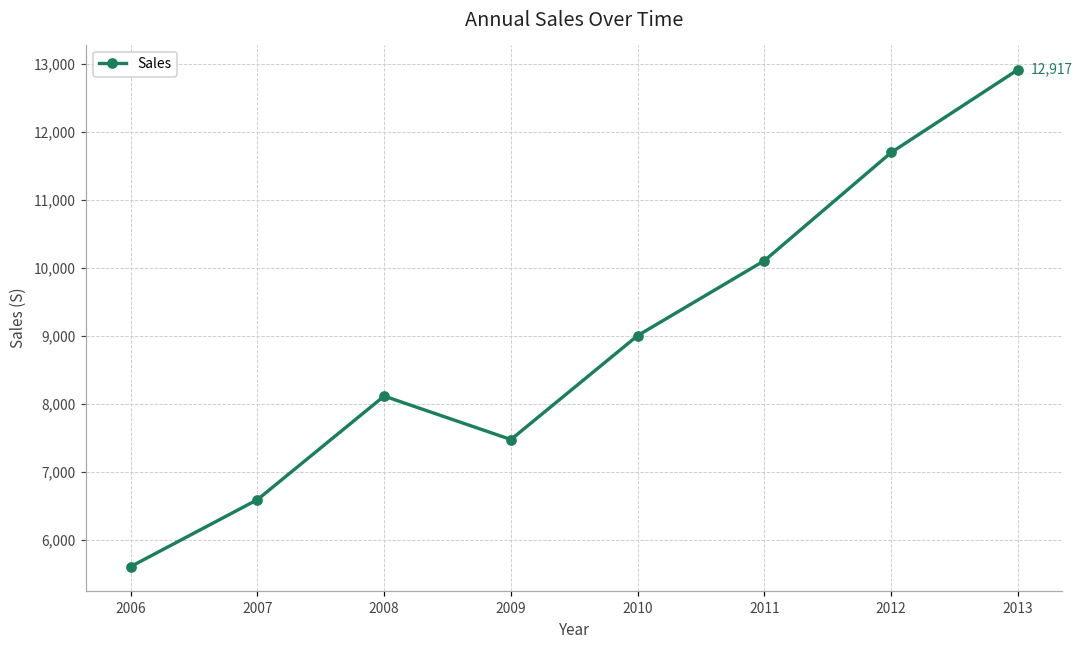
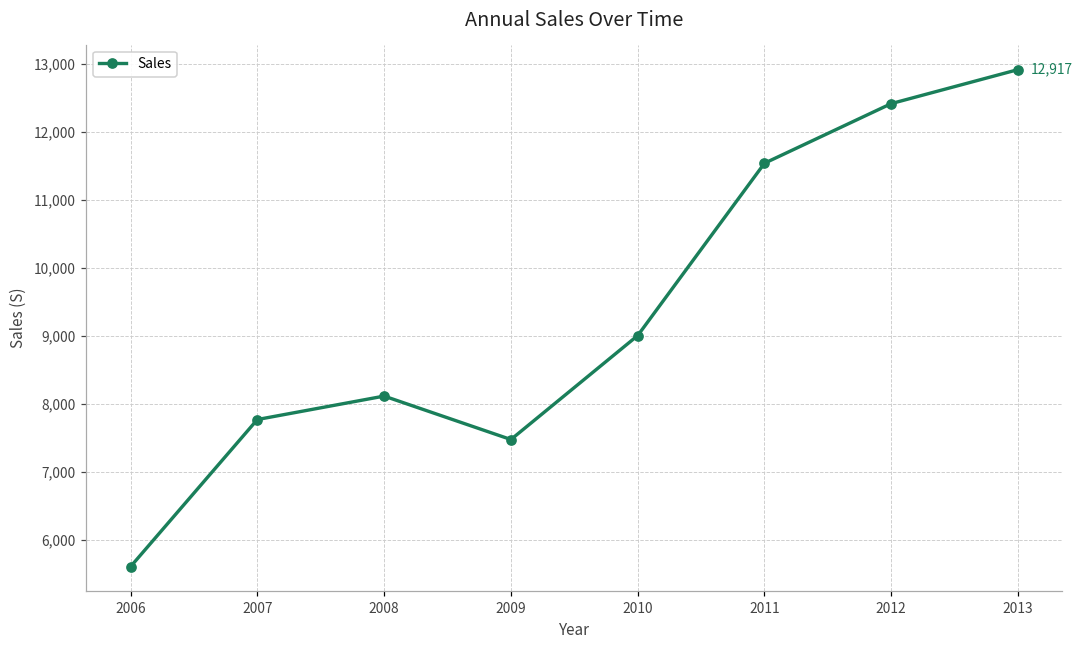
2007: 6,600 -> 7,800
2011: 10,100 -> 11,500
2012: 11,700 -> 12,400
